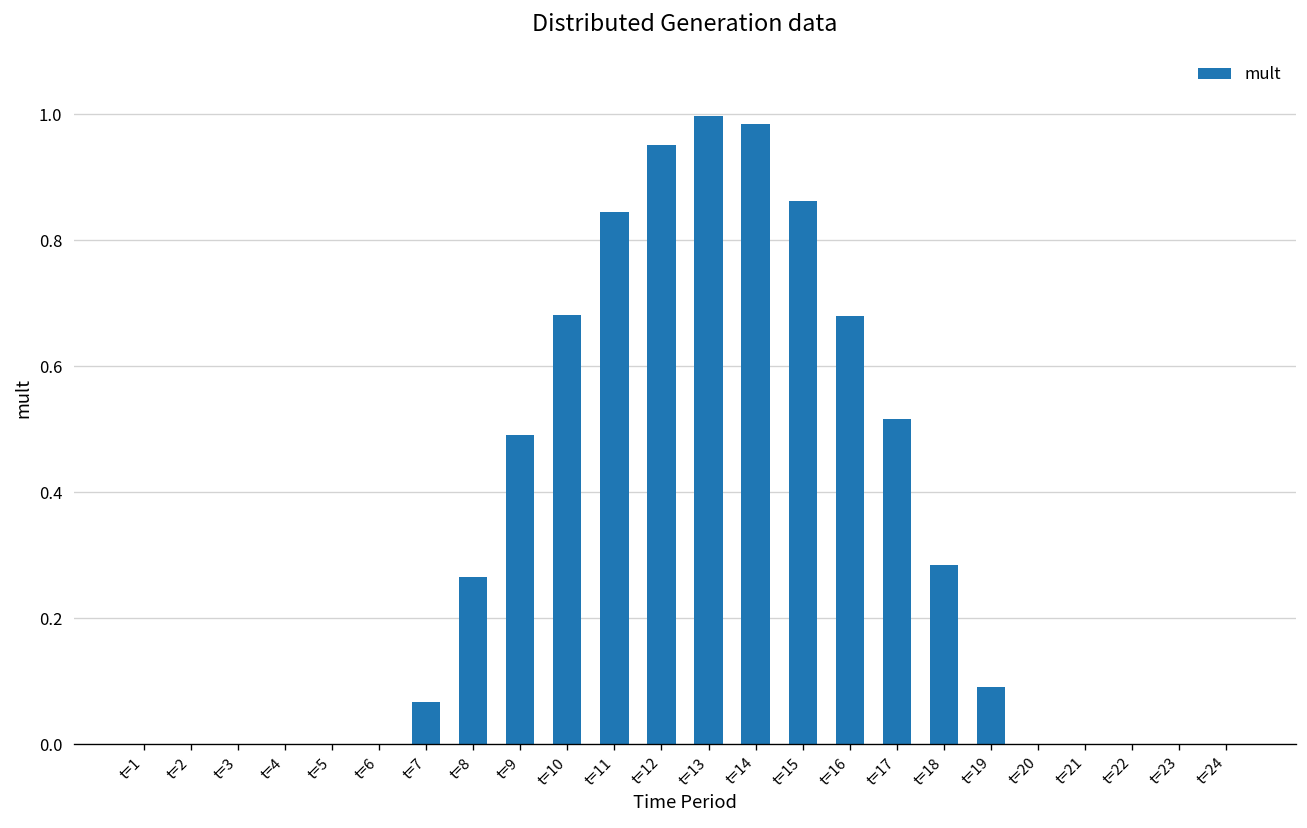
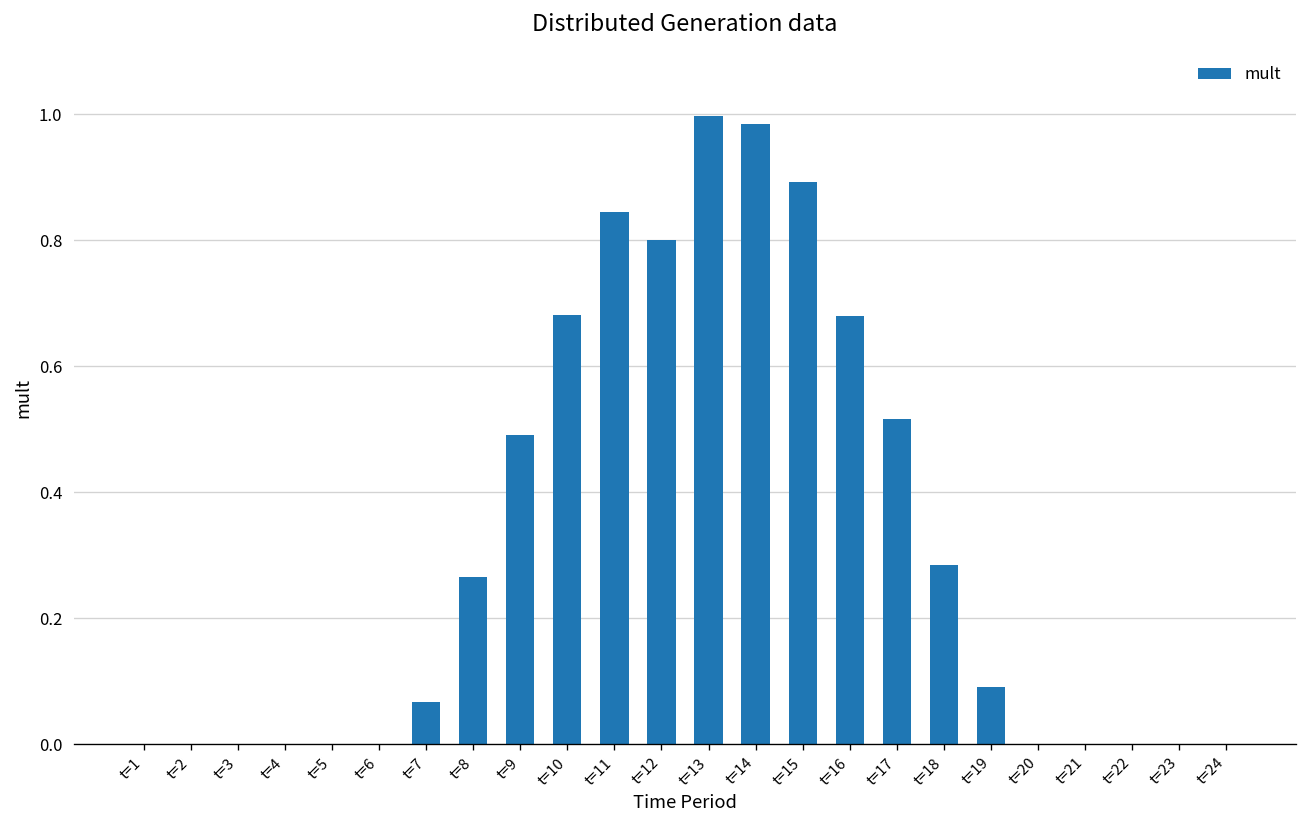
t=12: 0.95 -> 0.80
t=15: 0.86 -> 0.89
